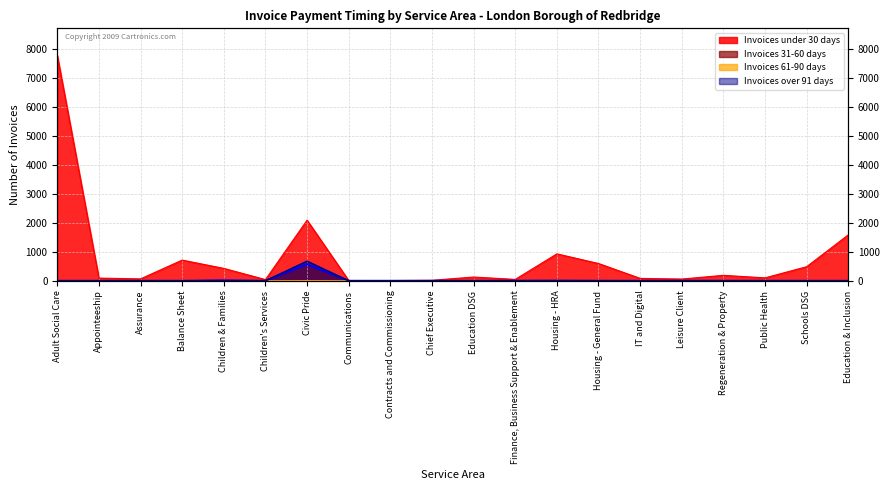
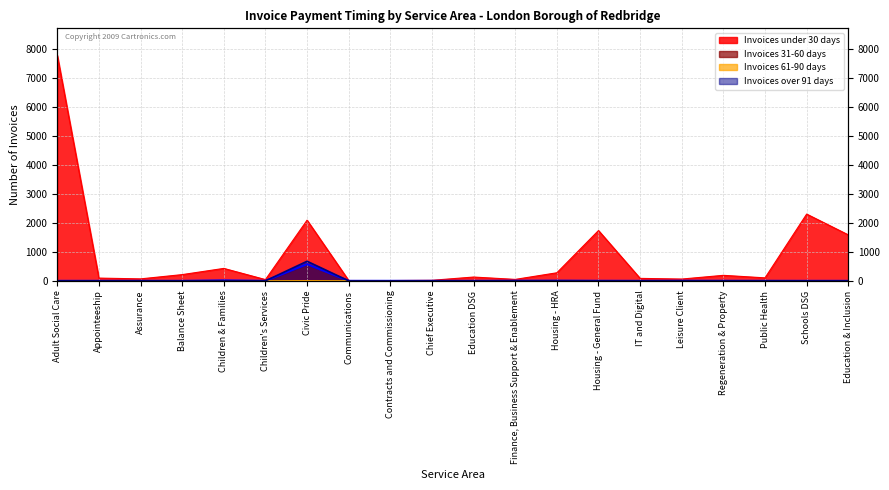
Invoices under 30 days, Balance Sheet: 700 -> 200
Invoices under 30 days, Housing - HRA: 900 -> 300
Invoices under 30 days, Housing - General Fund: 600 -> 1700
Invoices under 30 days, Schools DSG: 500 -> 2300
